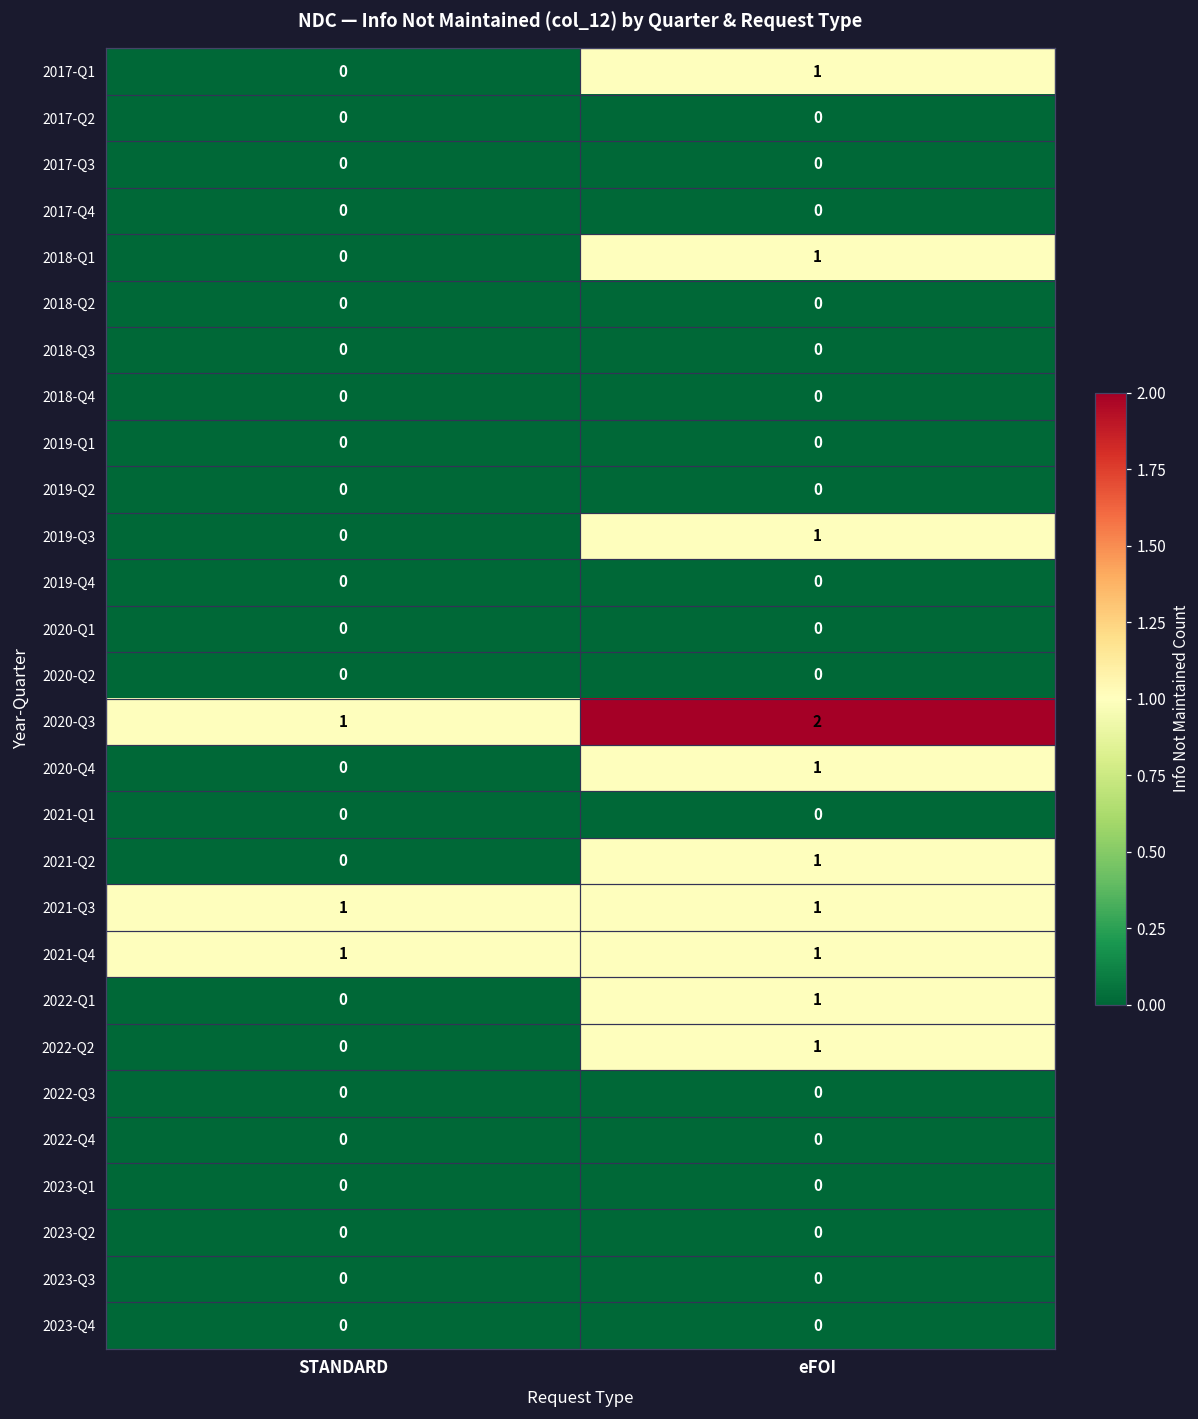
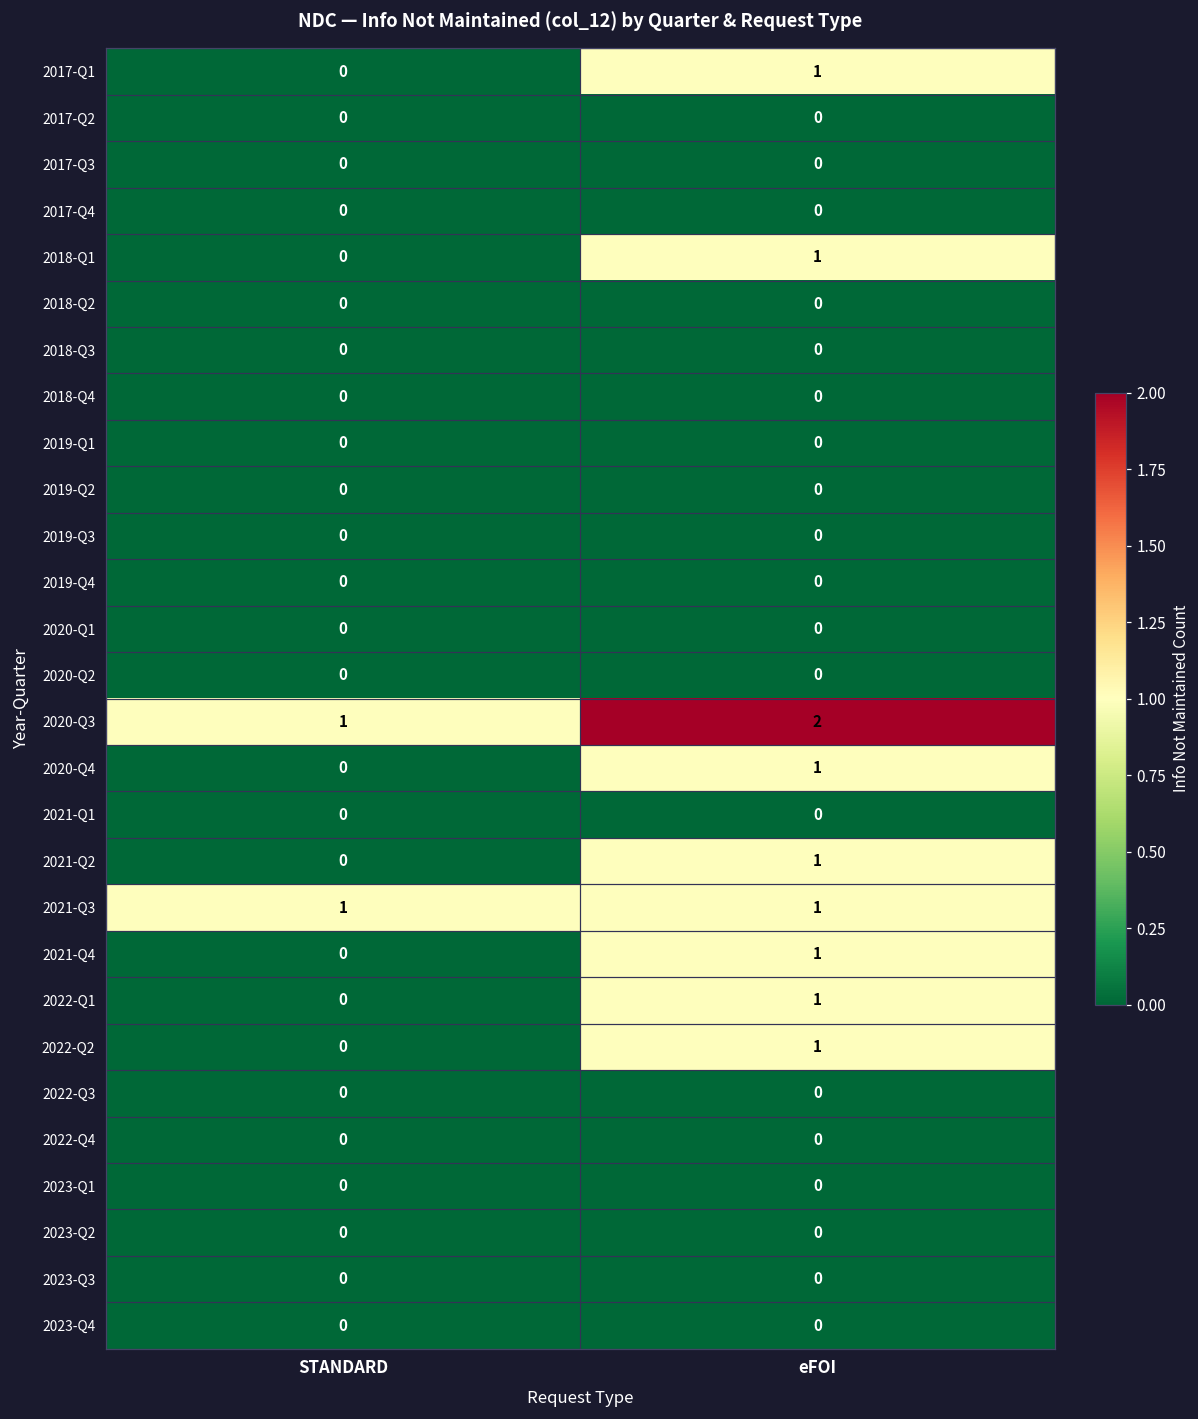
2019-Q3, eFOI: 1 -> 0
2021-Q4, STANDARD: 1 -> 0
